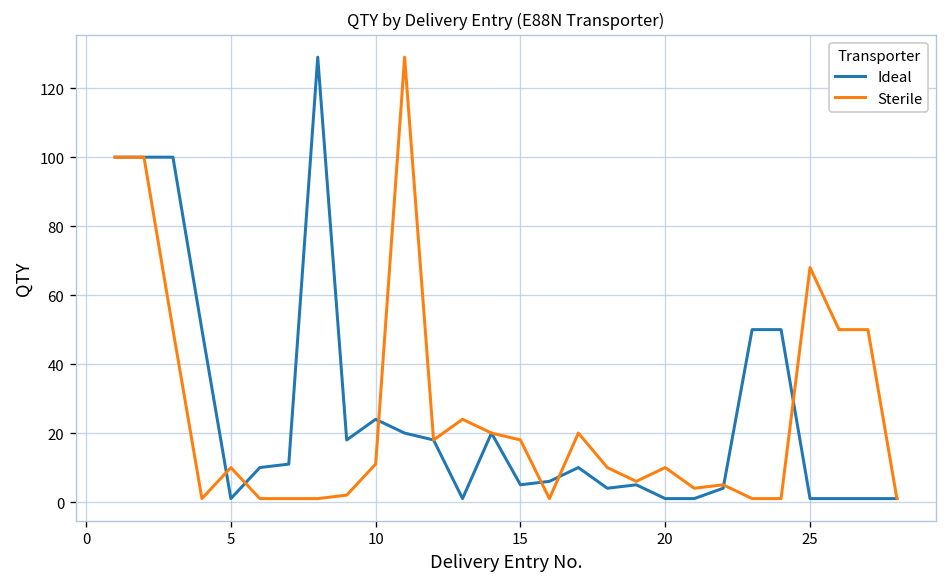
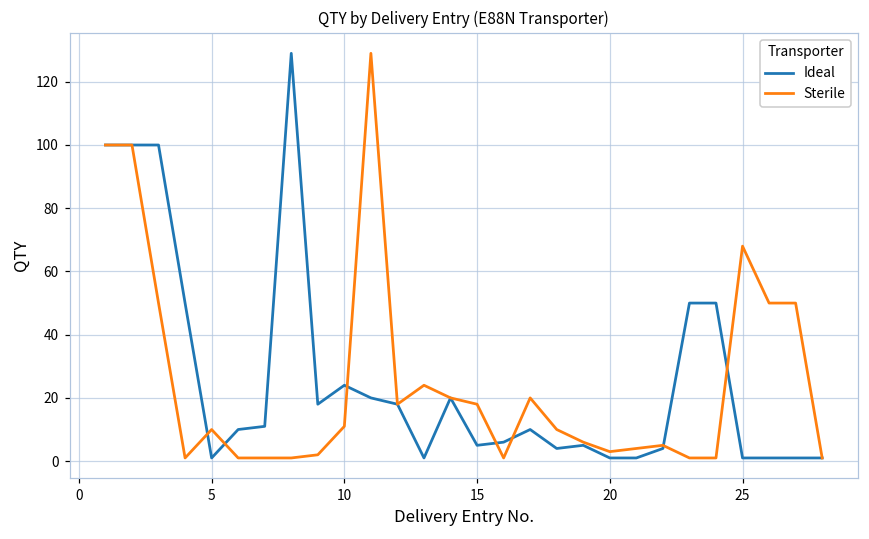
Sterile, 20: 10 -> 3
